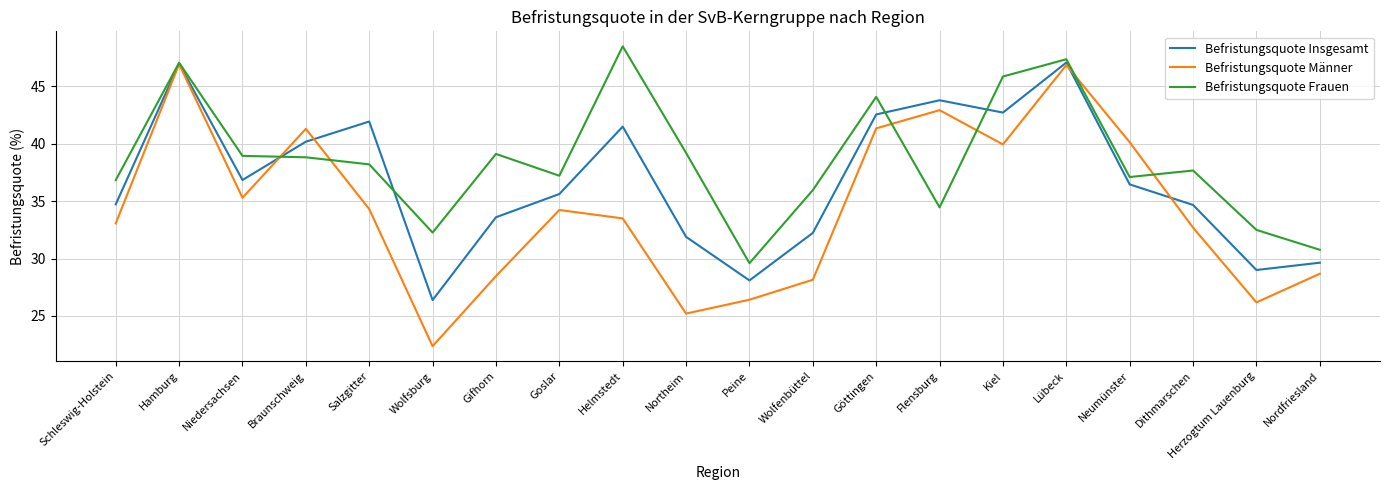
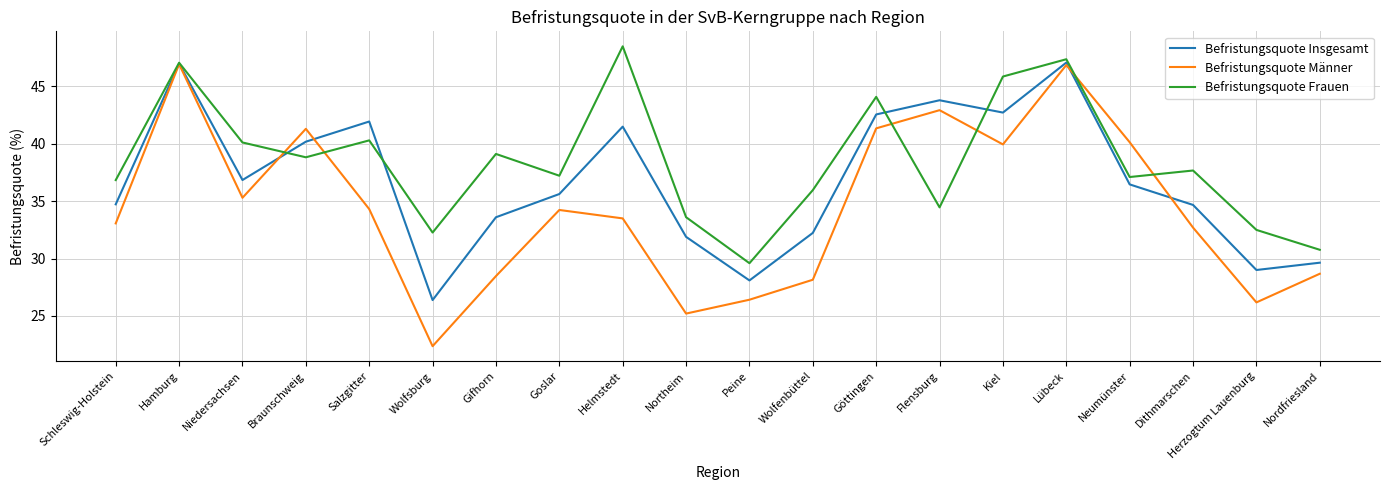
Befristungsquote Frauen, Niedersachsen: 38.9 -> 40.1
Befristungsquote Frauen, Salzgitter: 38.2 -> 40.3
Befristungsquote Frauen, Northeim: 39.2 -> 33.6
